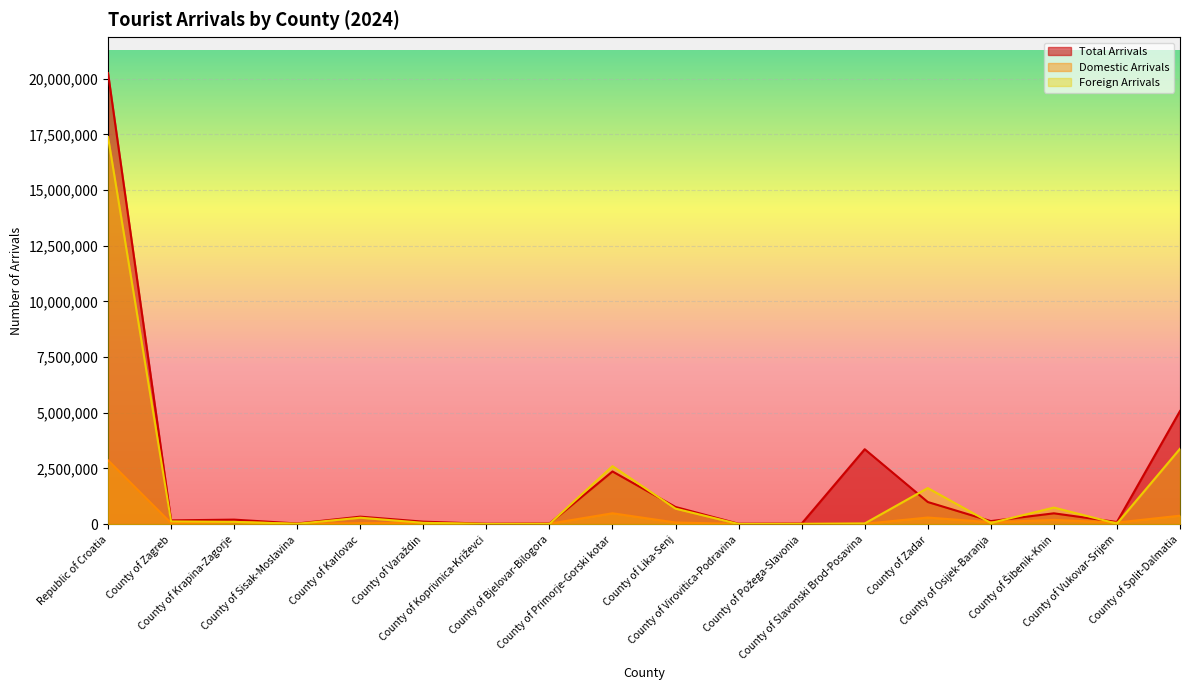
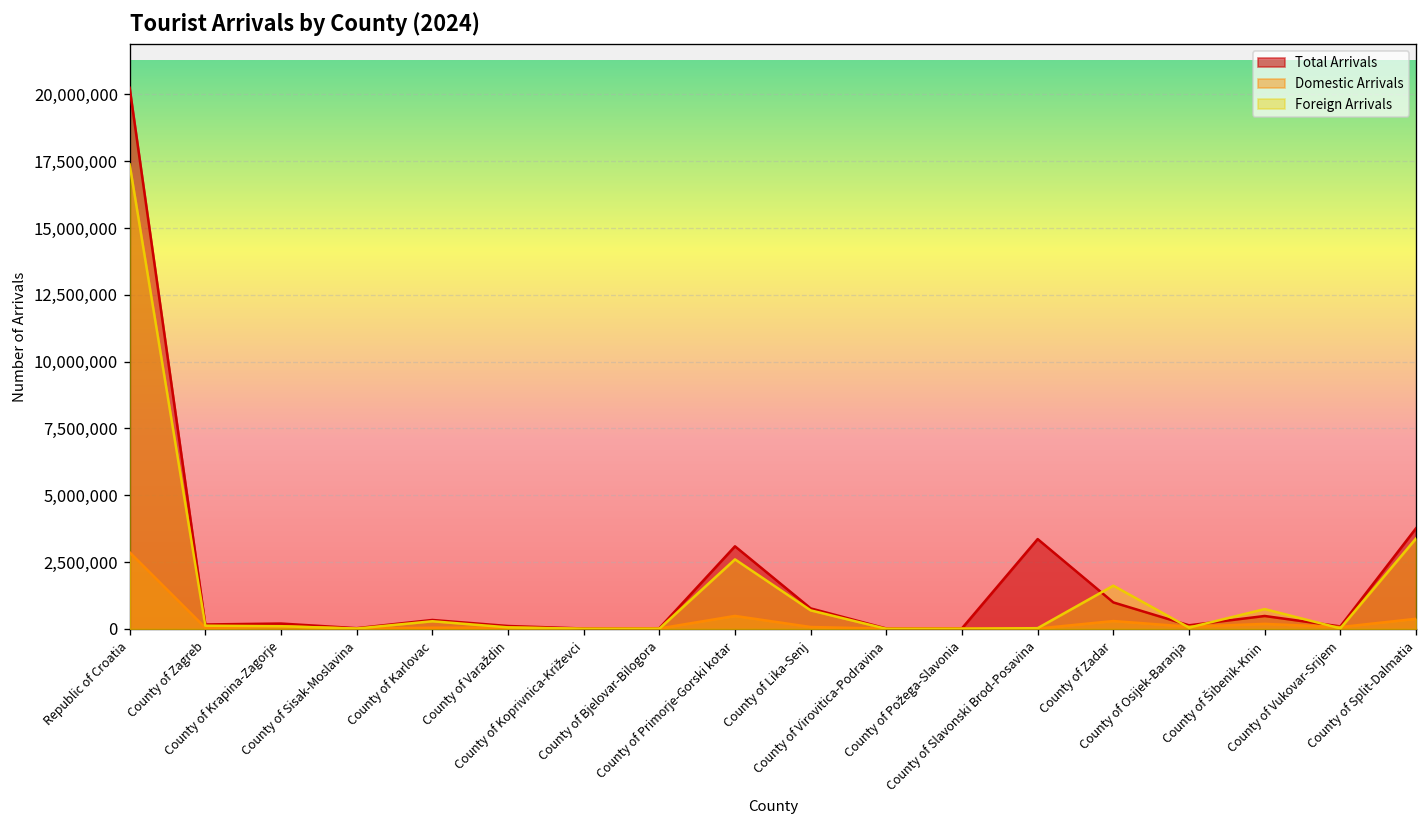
Total Arrivals, County of Primorje-Gorski kotar: 2,400,000 -> 3,100,000
Total Arrivals, County of Split-Dalmatia: 5,100,000 -> 3,800,000
